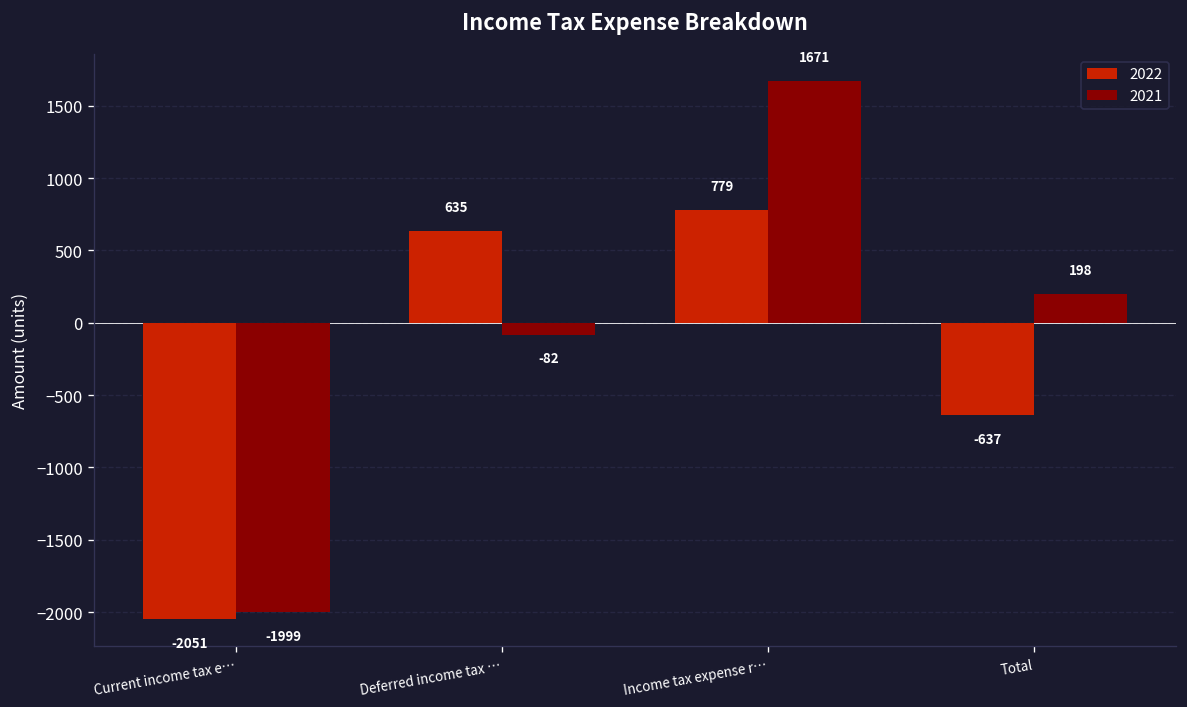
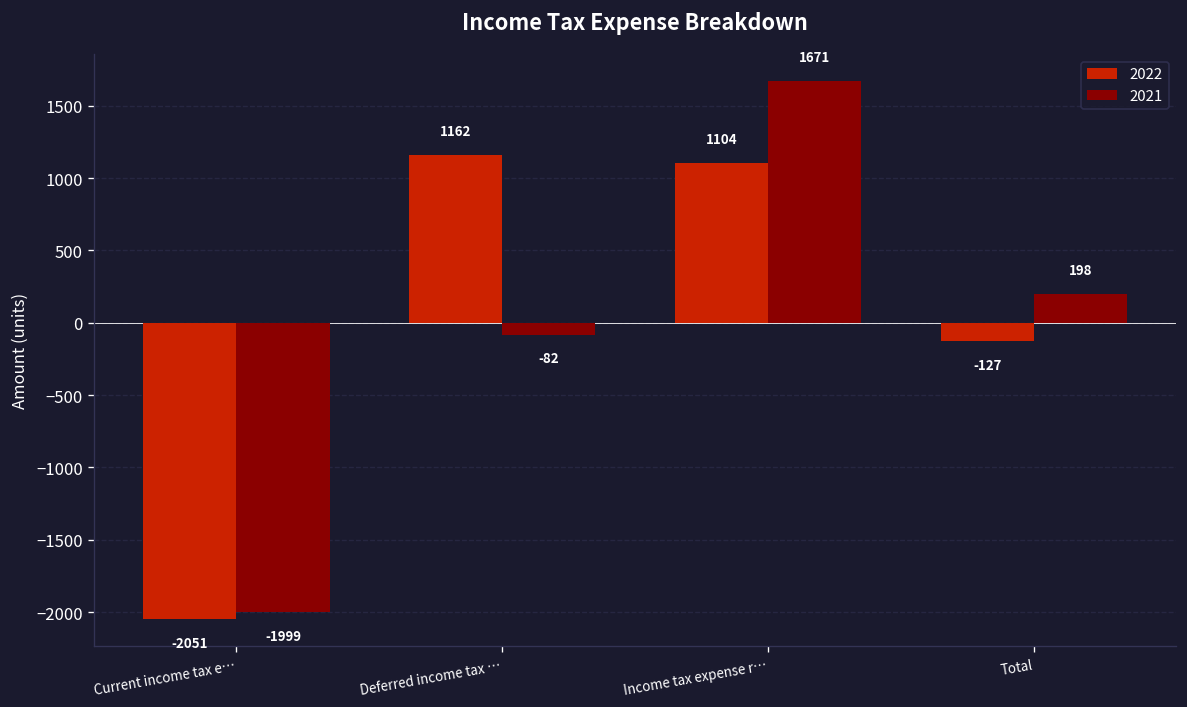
2022, Deferred income tax …: 635 -> 1162
2022, Income tax expense r…: 779 -> 1104
2022, Total: -637 -> -127
